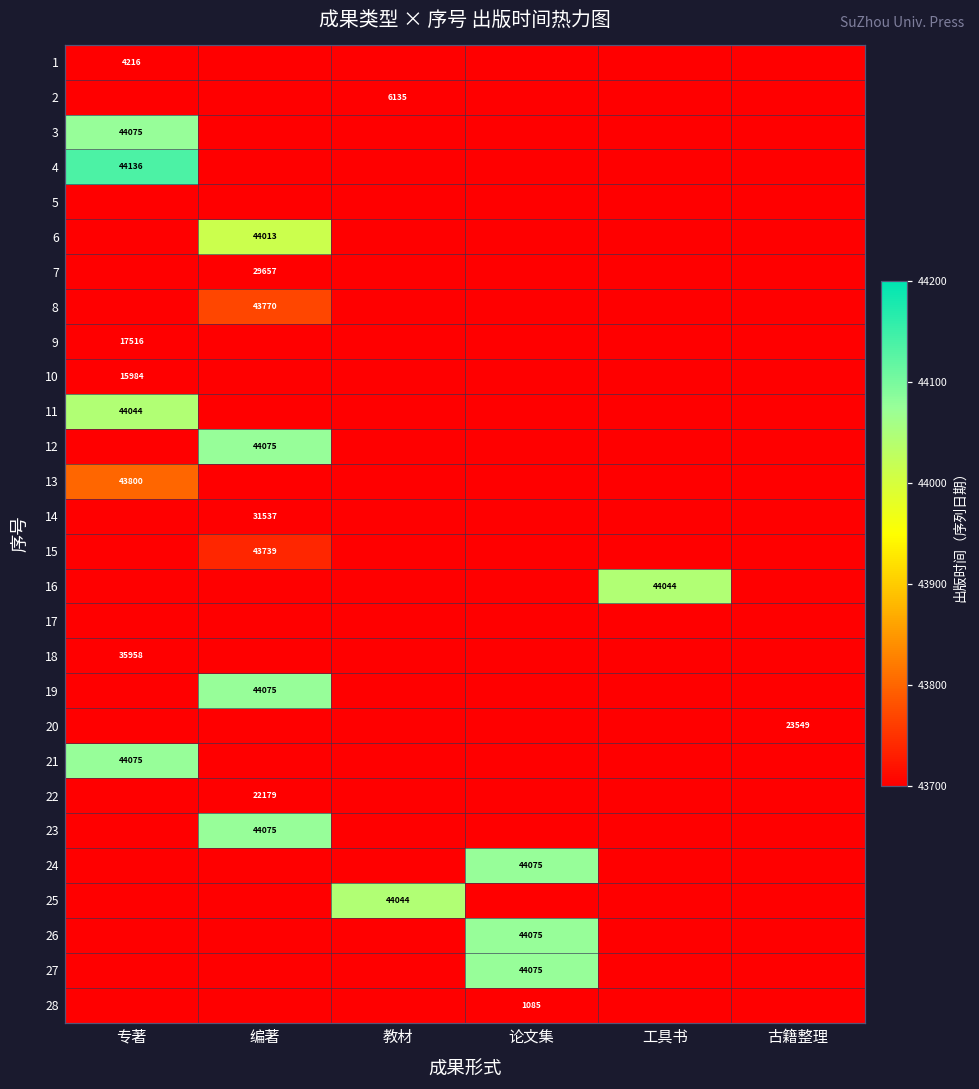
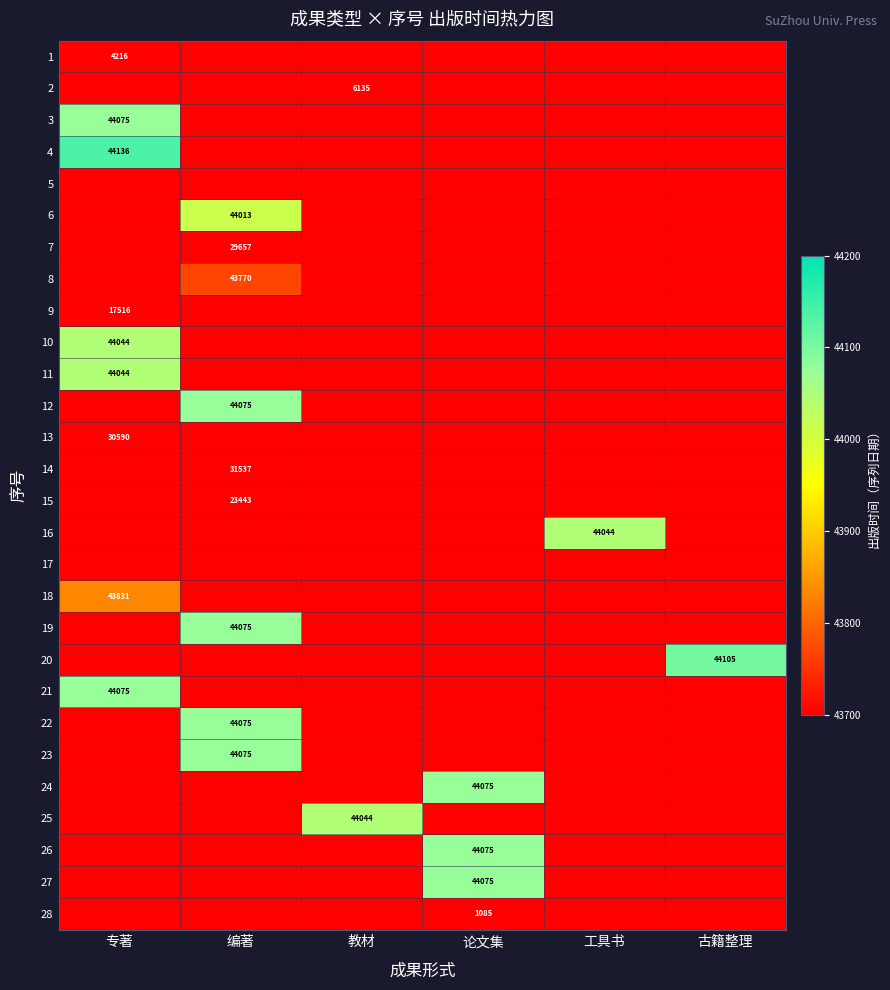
10, 专著: 15984 -> 44044
13, 专著: 43800 -> 30590
15, 编著: 43739 -> 23443
18, 专著: 35958 -> 43831
20, 古籍整理: 23549 -> 44105
22, 编著: 22179 -> 44075
